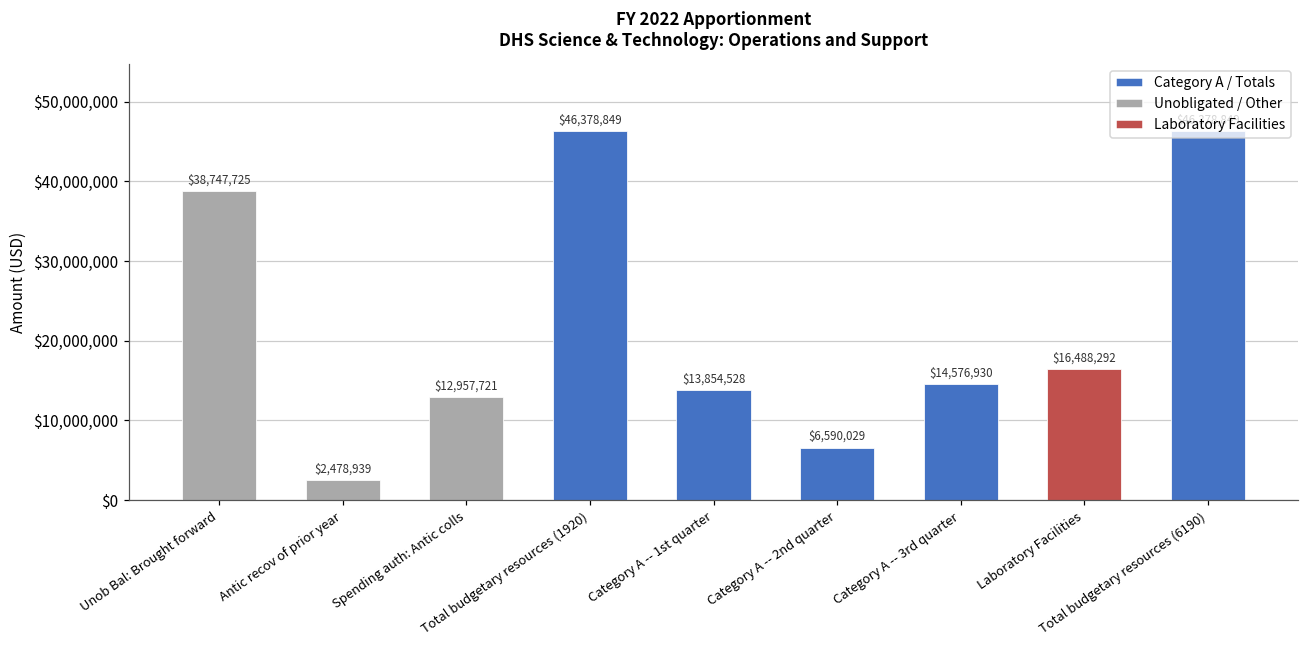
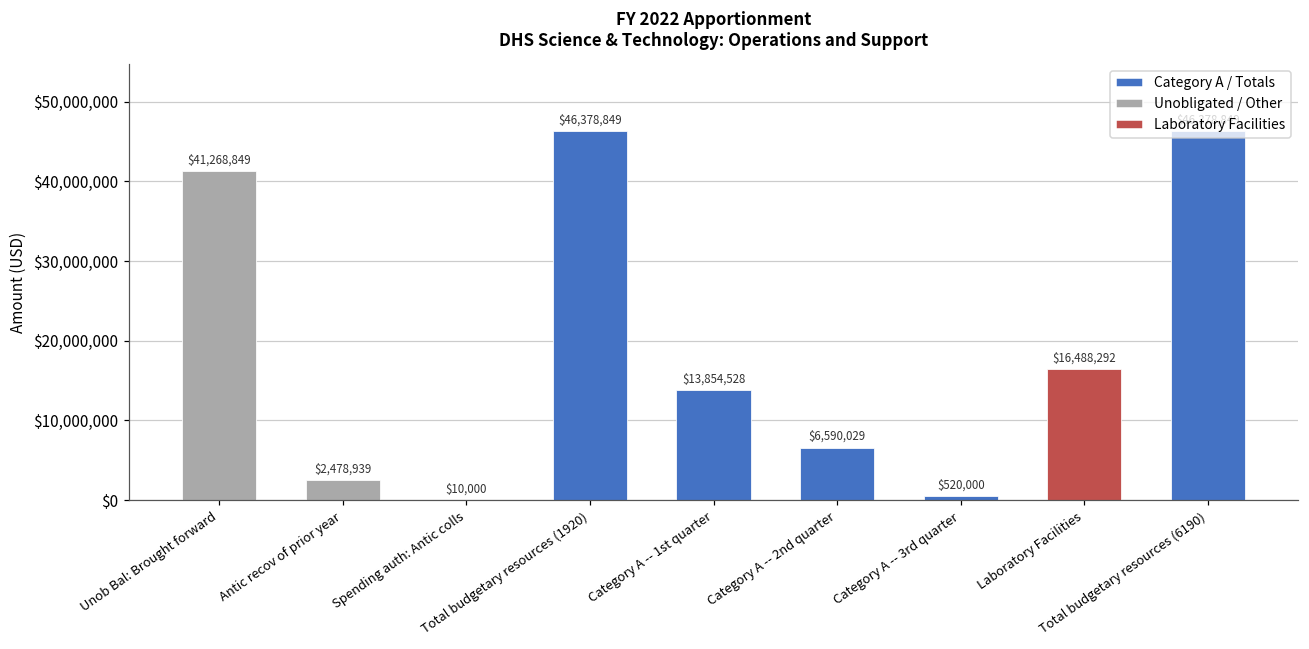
Unob Bal: Brought forward: $38,747,725 -> $41,268,849
Spending auth: Antic colls: $12,957,721 -> $10,000
Category A -- 3rd quarter: $14,576,930 -> $520,000
